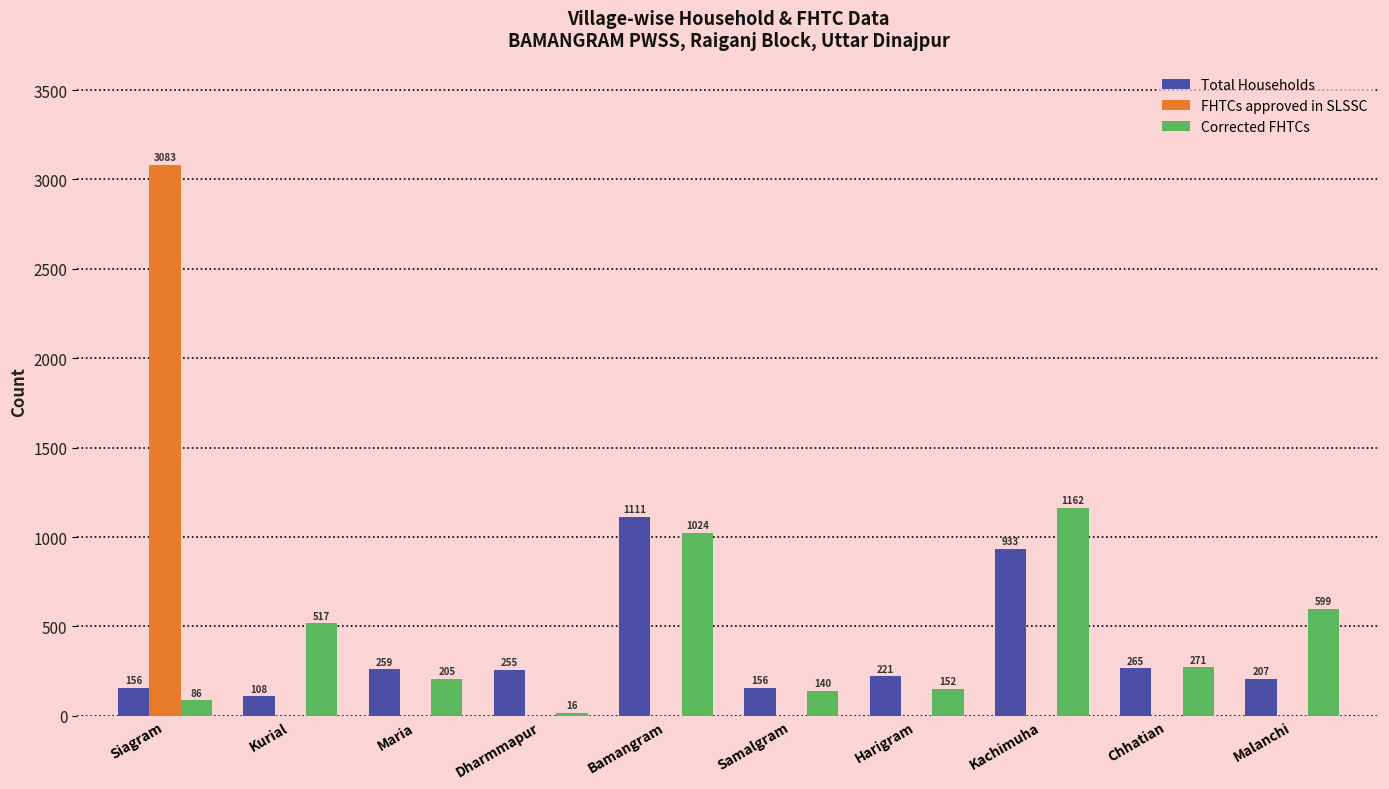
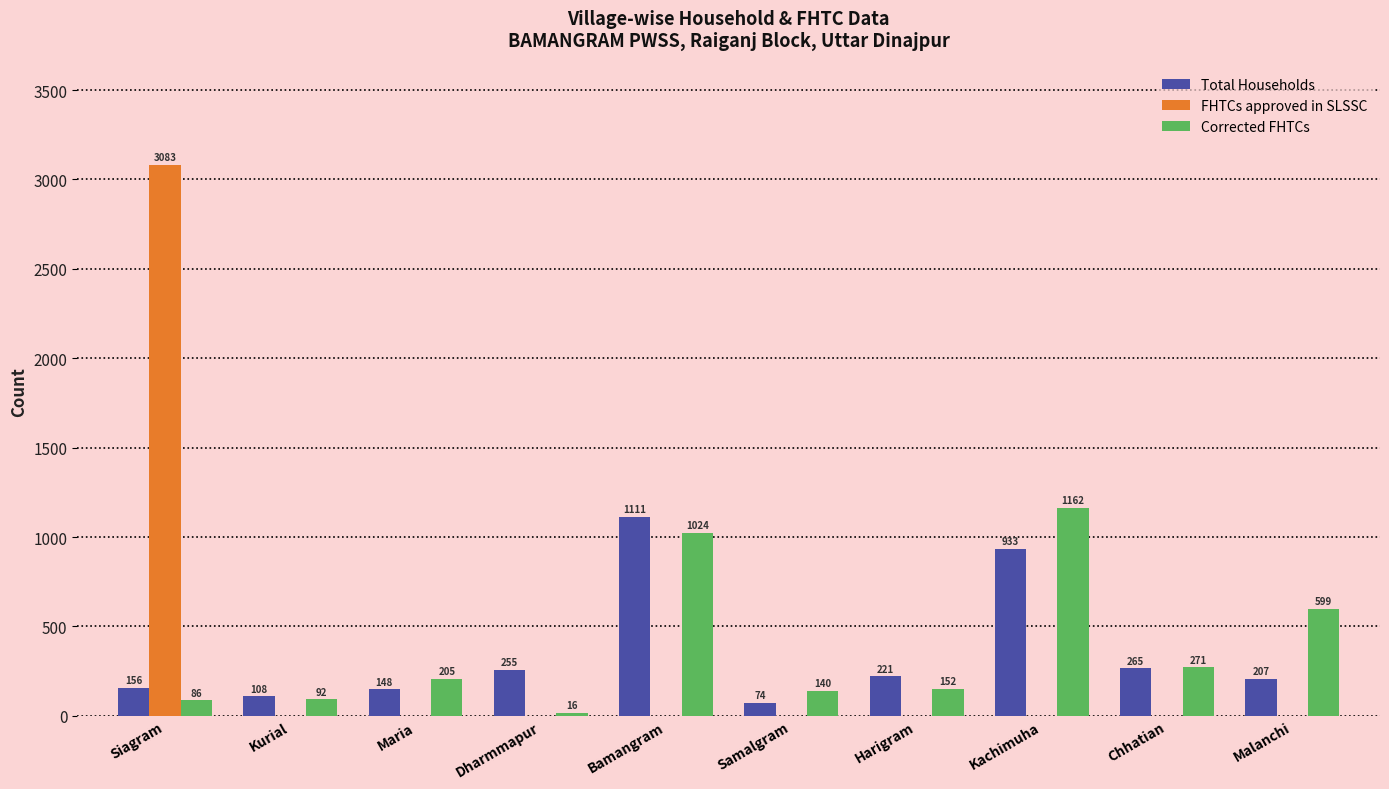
Corrected FHTCs, Kurial: 517 -> 92
Total Households, Maria: 259 -> 148
Total Households, Samalgram: 156 -> 74
